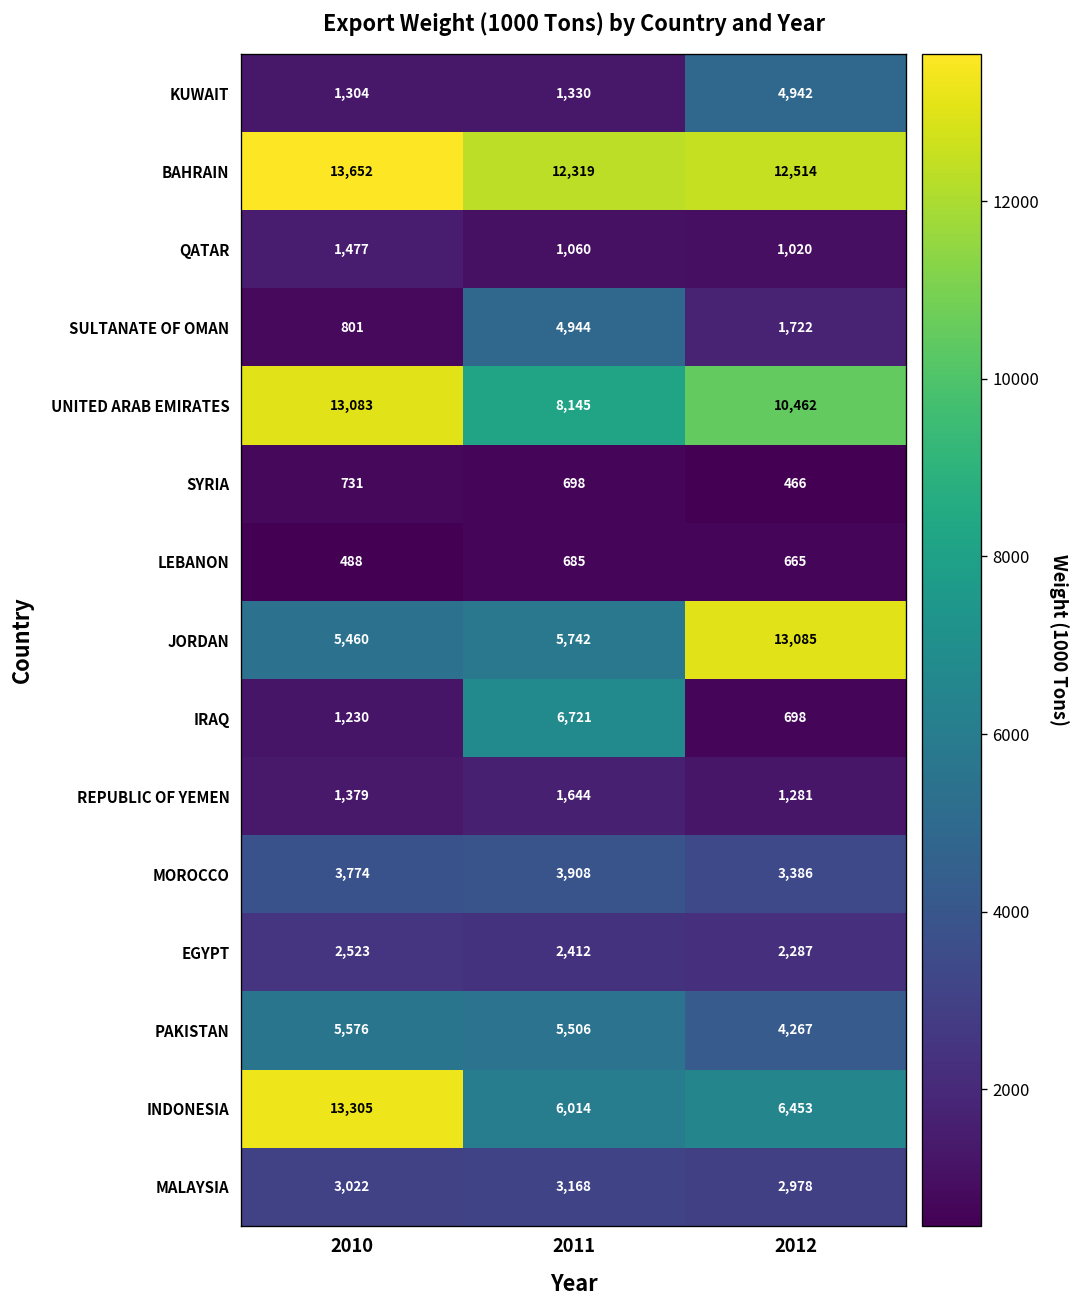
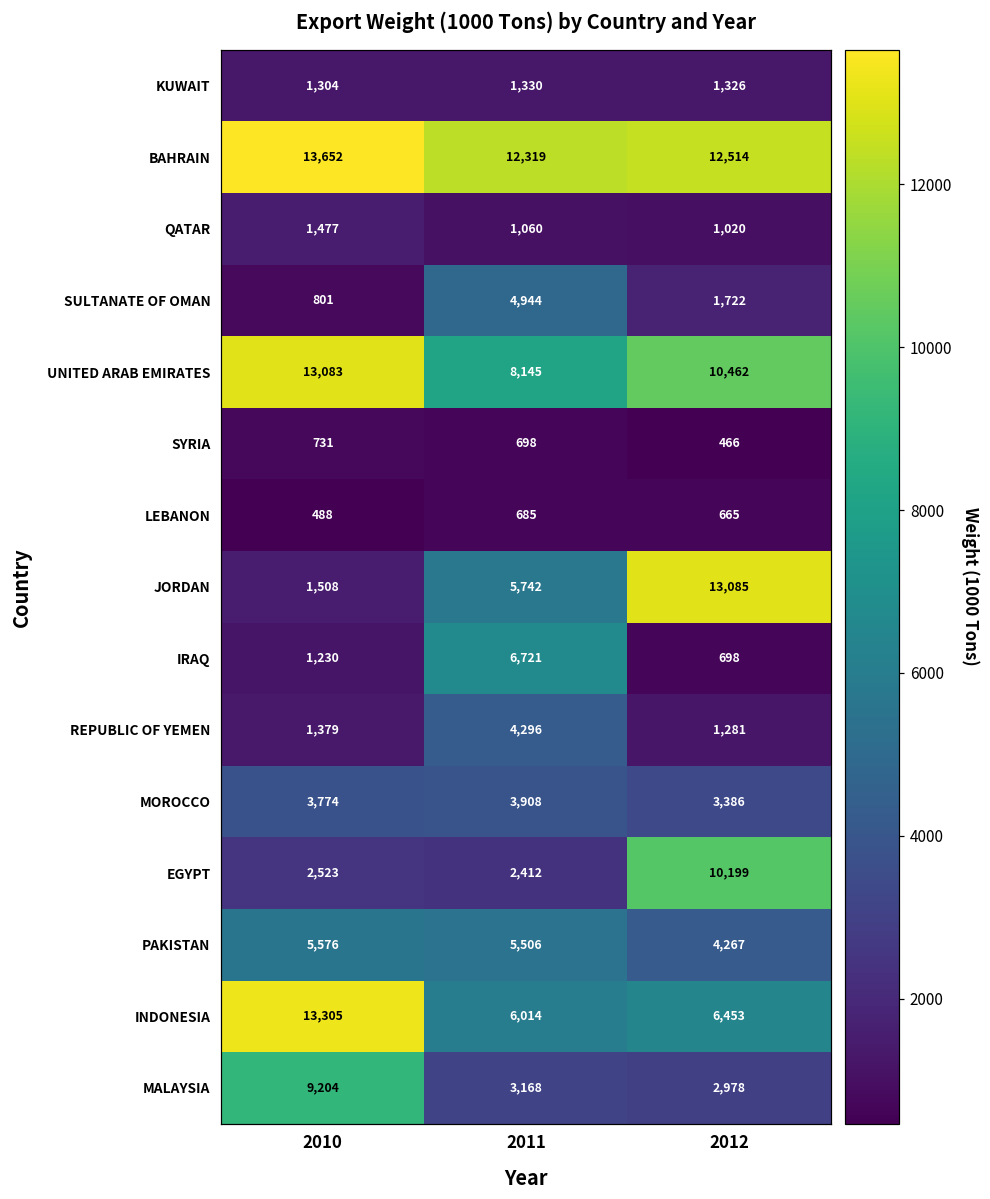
KUWAIT, 2012: 4,942 -> 1,326
JORDAN, 2010: 5,460 -> 1,508
REPUBLIC OF YEMEN, 2011: 1,644 -> 4,296
EGYPT, 2012: 2,287 -> 10,199
MALAYSIA, 2010: 3,022 -> 9,204
